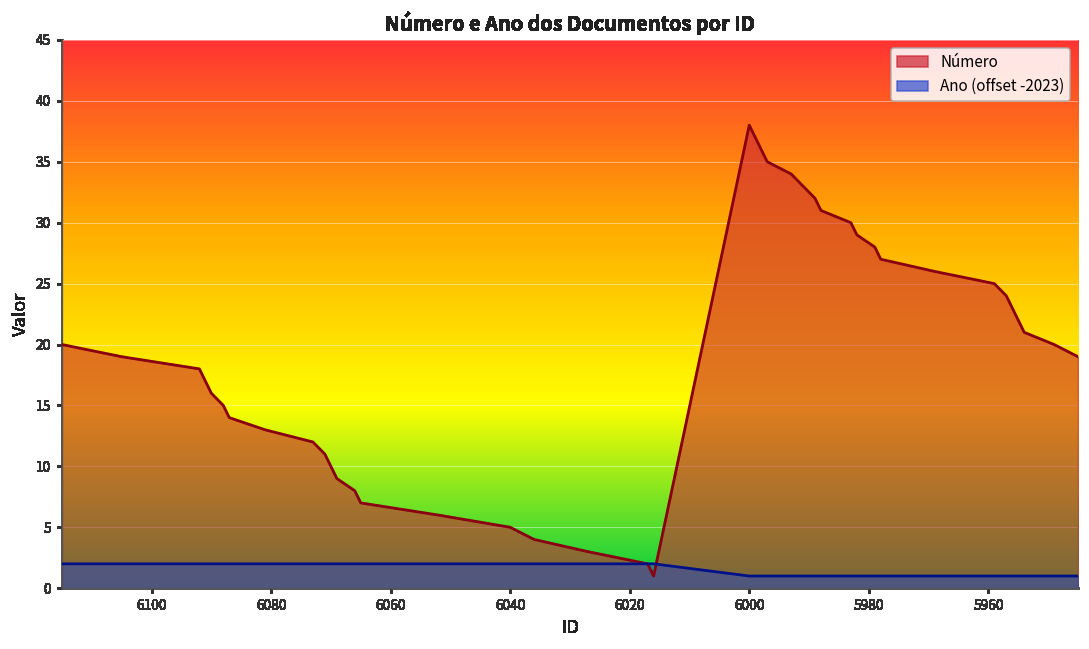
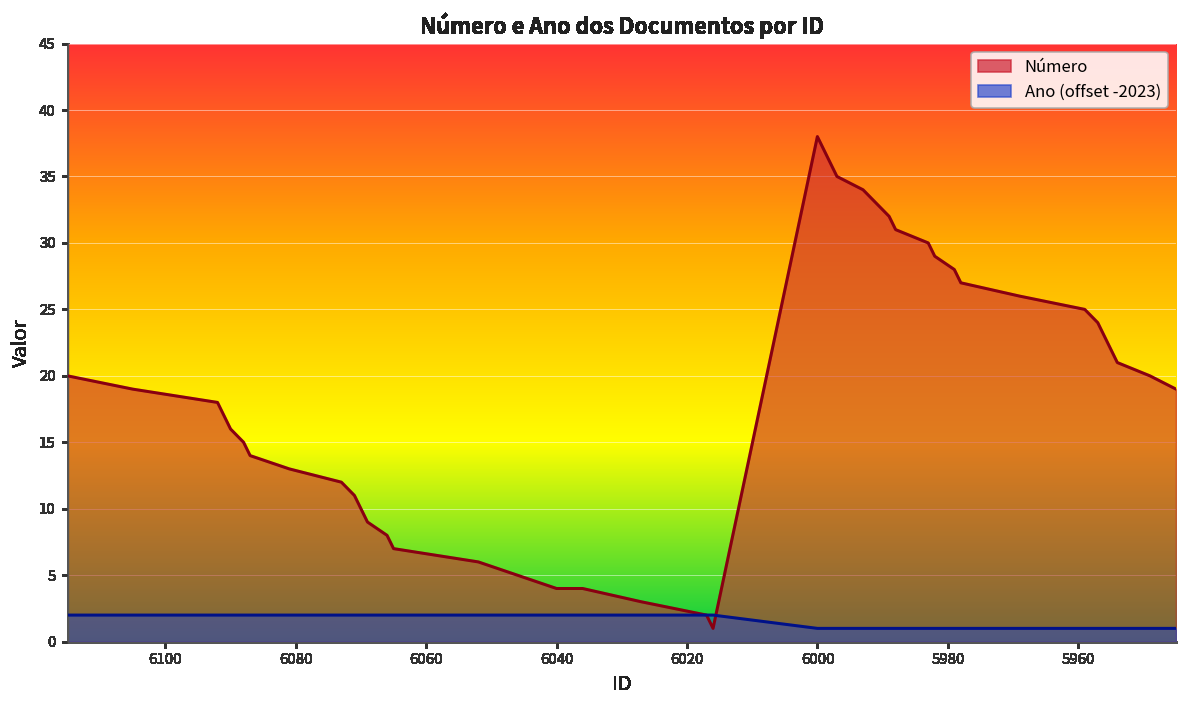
Número, 6040: 5 -> 4
